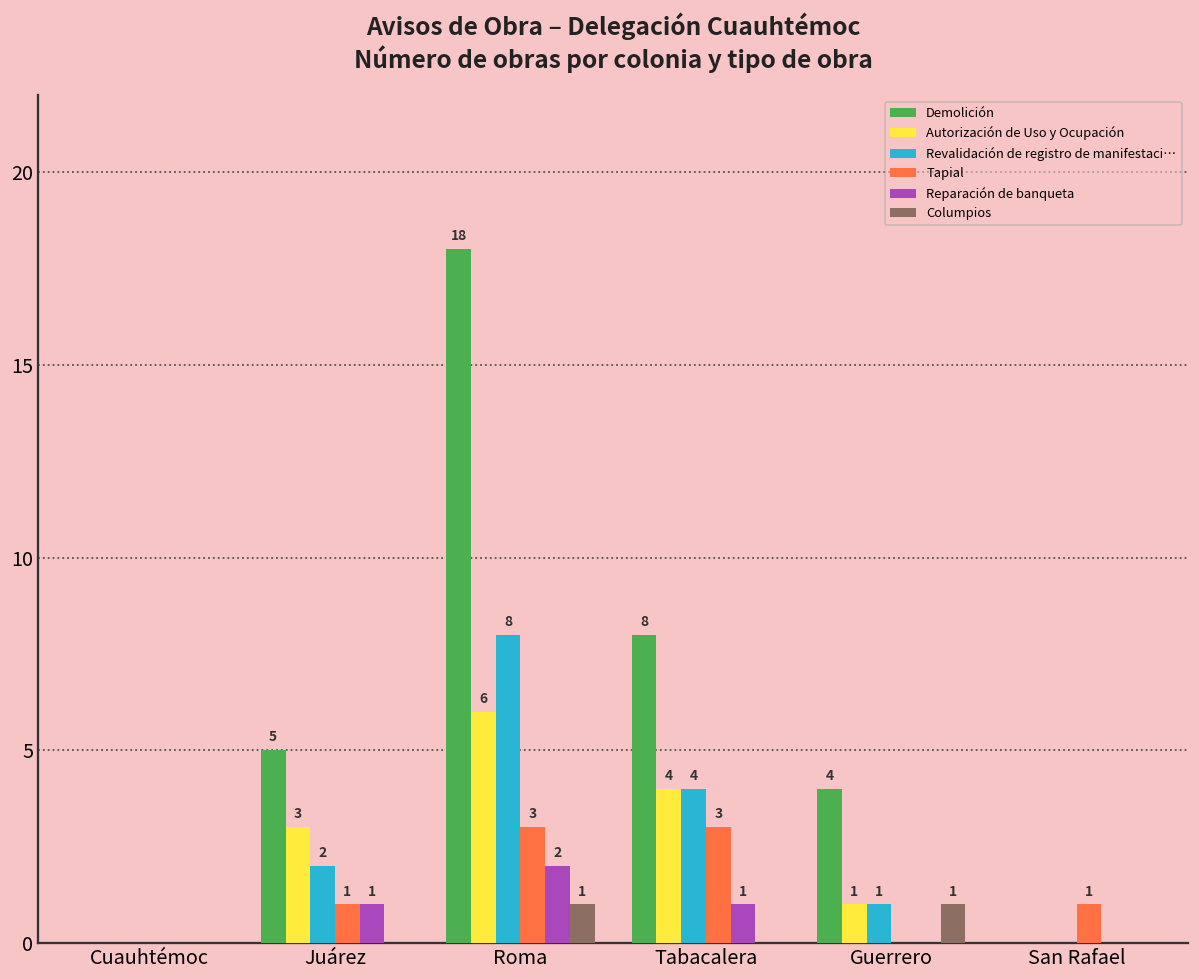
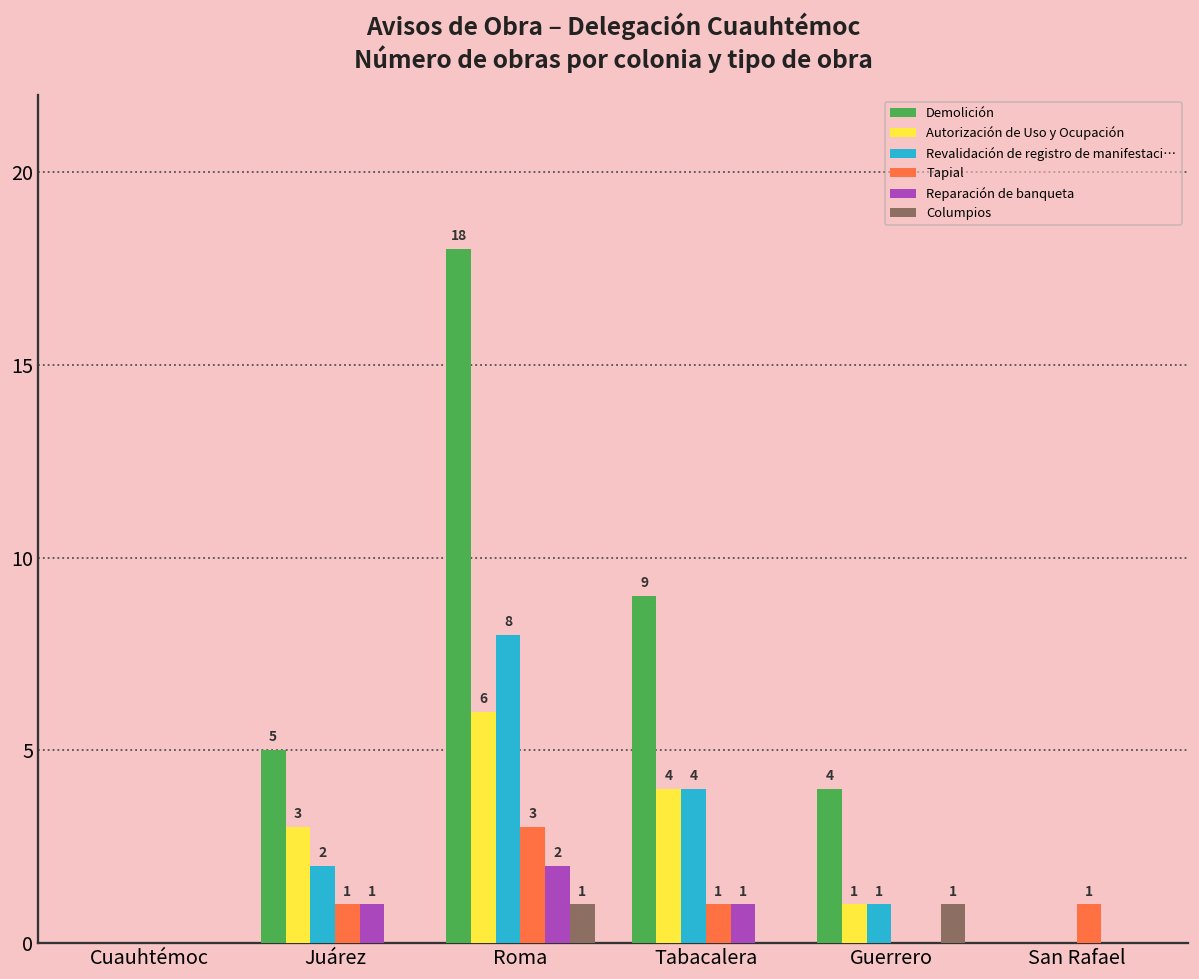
Demolición, Tabacalera: 8 -> 9
Tapial, Tabacalera: 3 -> 1
